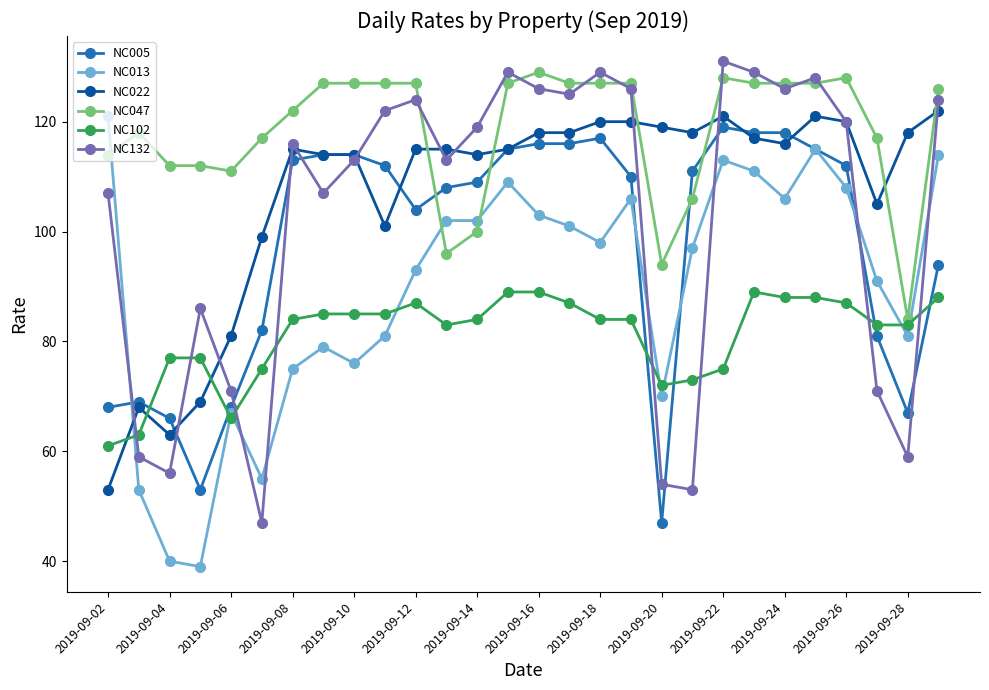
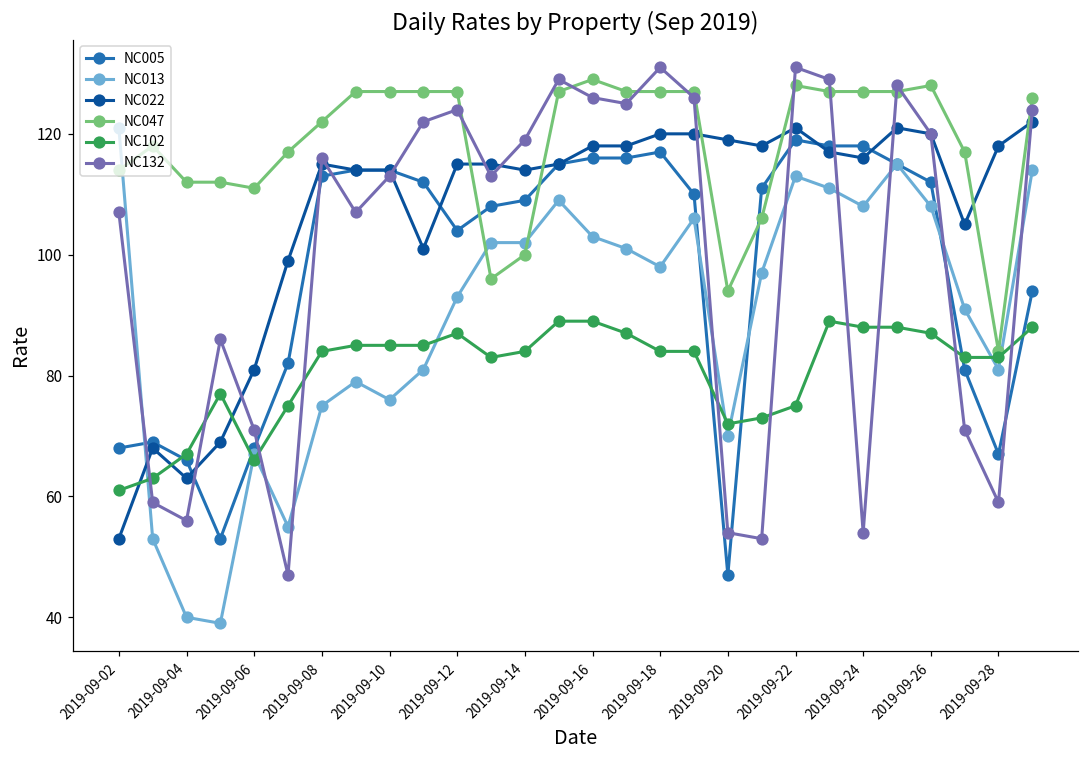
NC102, 2019-09-04: 77 -> 67
NC132, 2019-09-18: 129 -> 131
NC013, 2019-09-24: 106 -> 108
NC132, 2019-09-24: 126 -> 54
